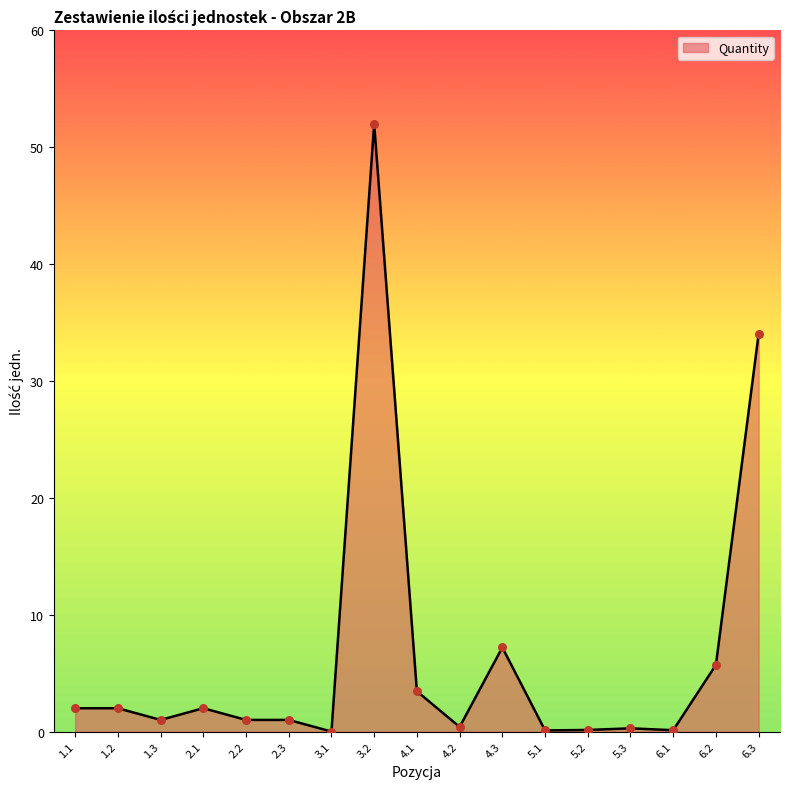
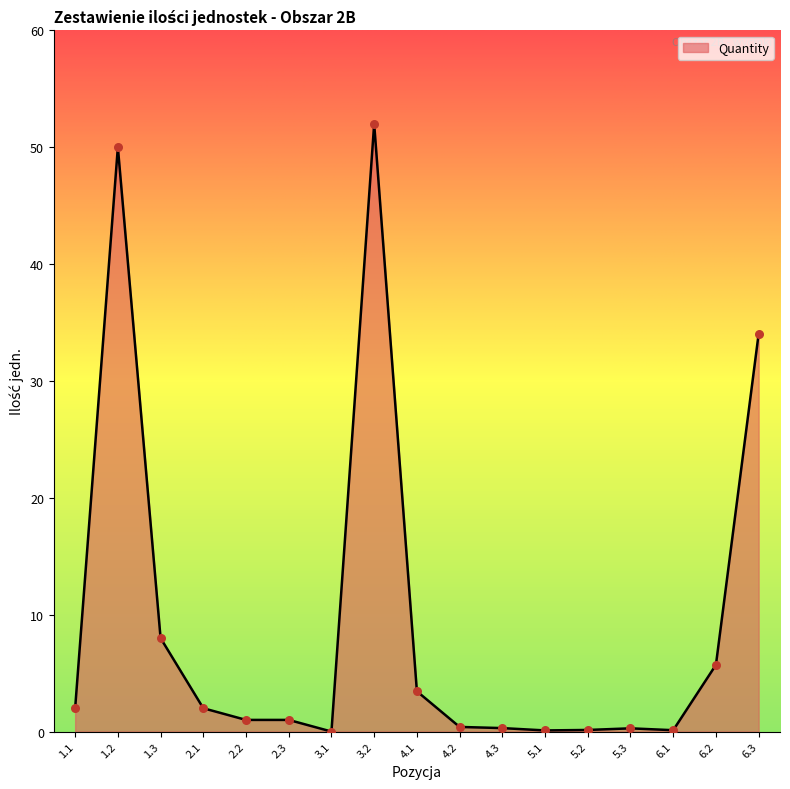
1.2: 2 -> 50
1.3: 1 -> 8
4.3: 7.2 -> 0.3
